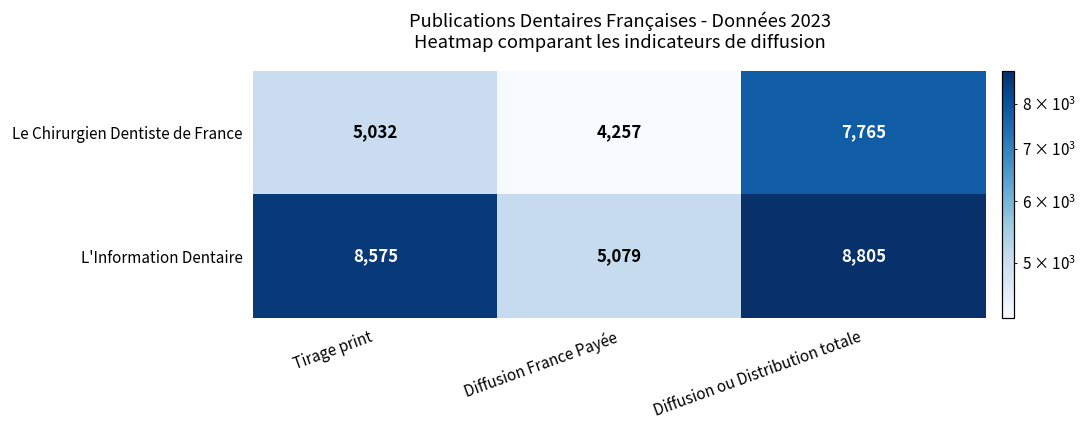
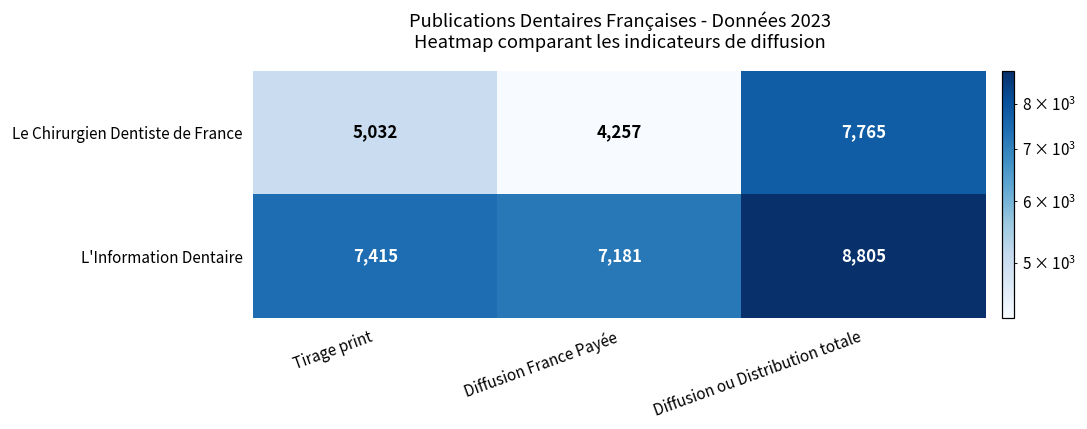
L'Information Dentaire, Tirage print: 8,575 -> 7,415
L'Information Dentaire, Diffusion France Payée: 5,079 -> 7,181
